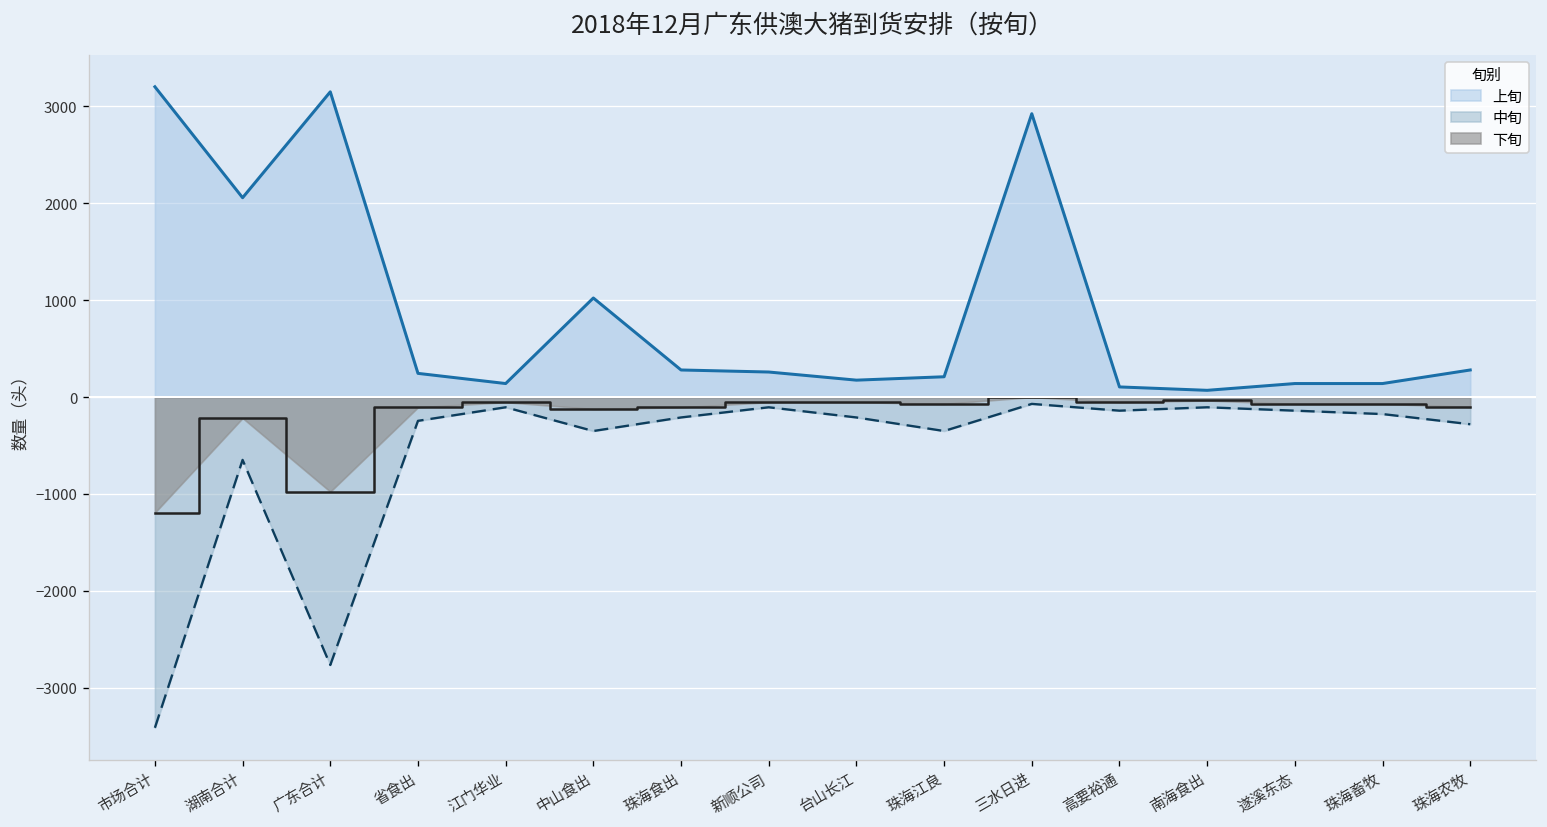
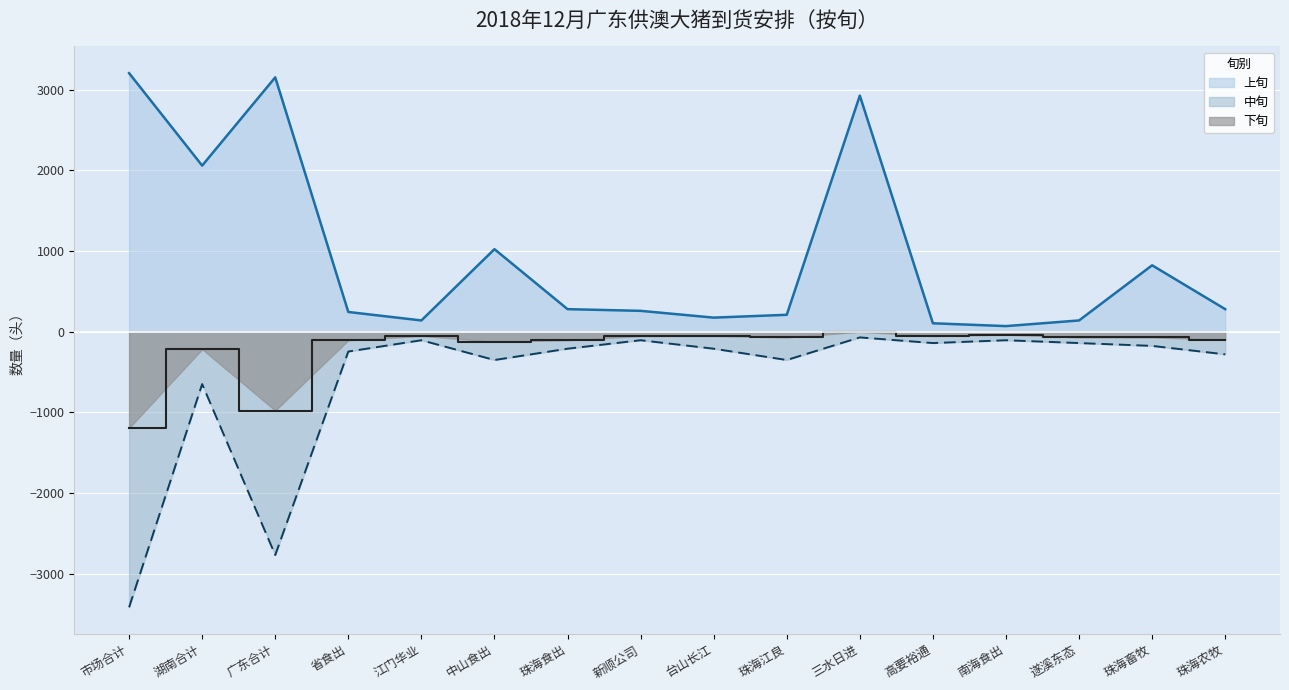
上旬, 珠海畜牧: 100 -> 800
